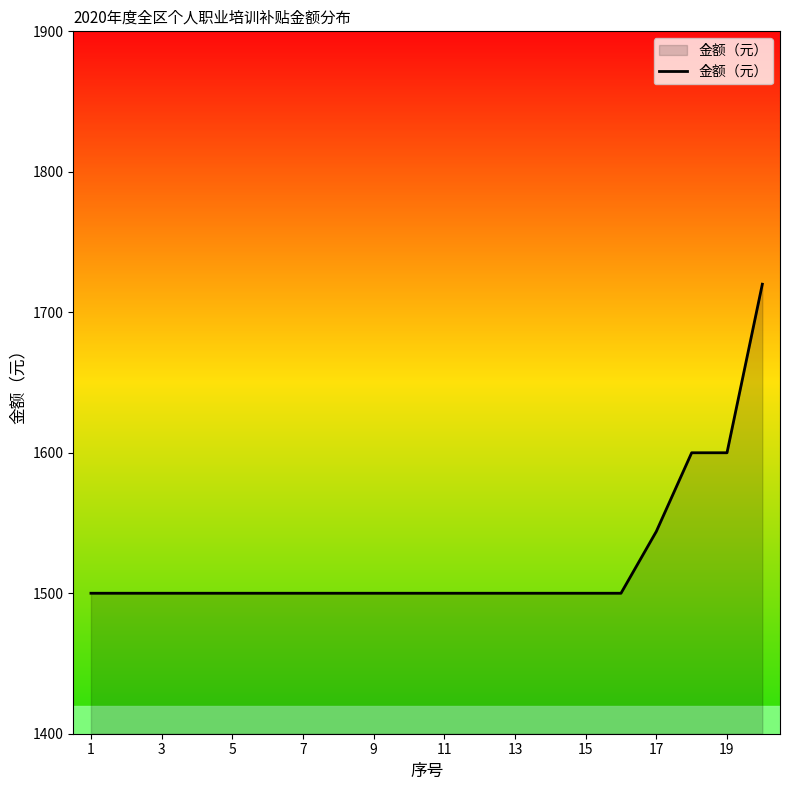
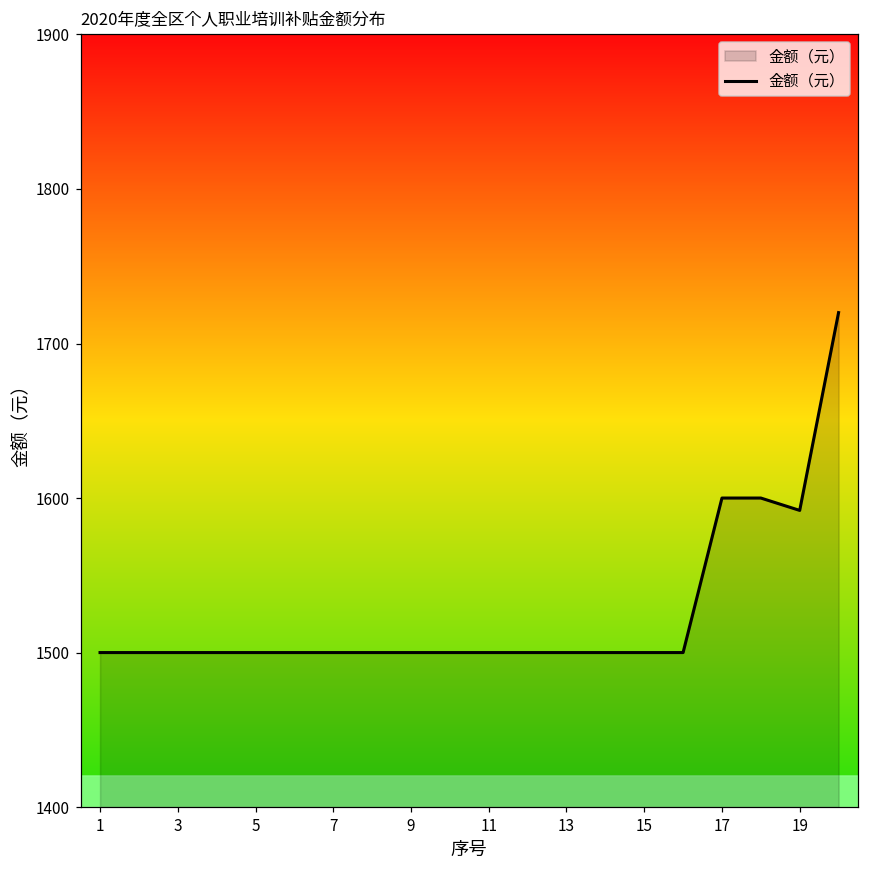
17: 1544 -> 1600
19: 1600 -> 1592
